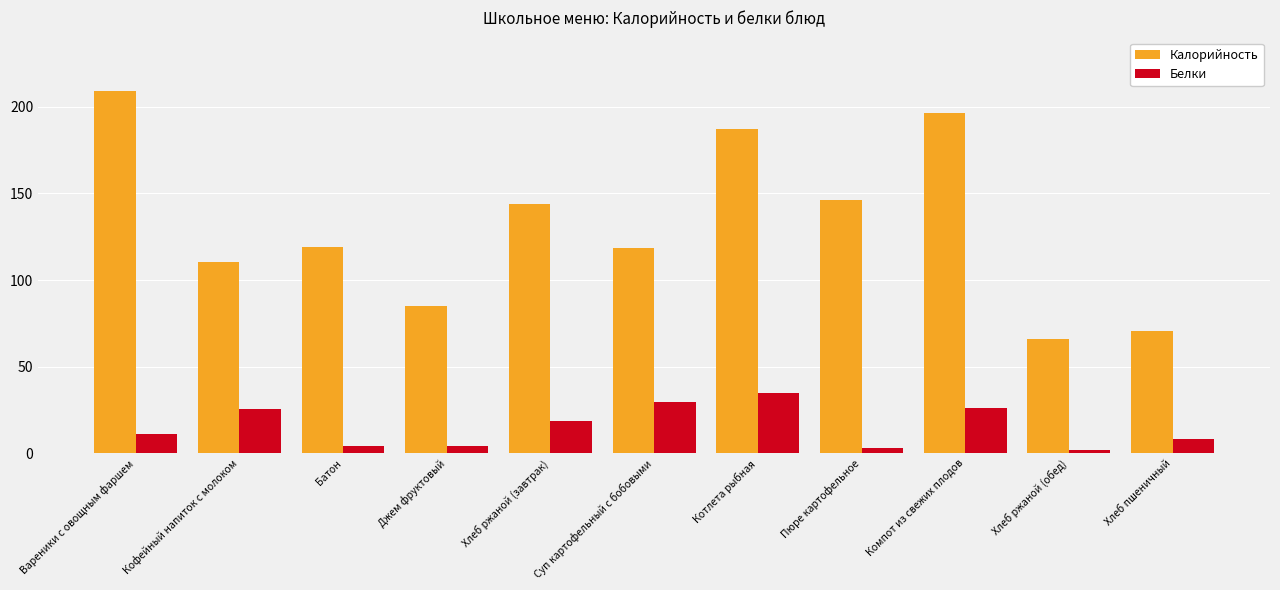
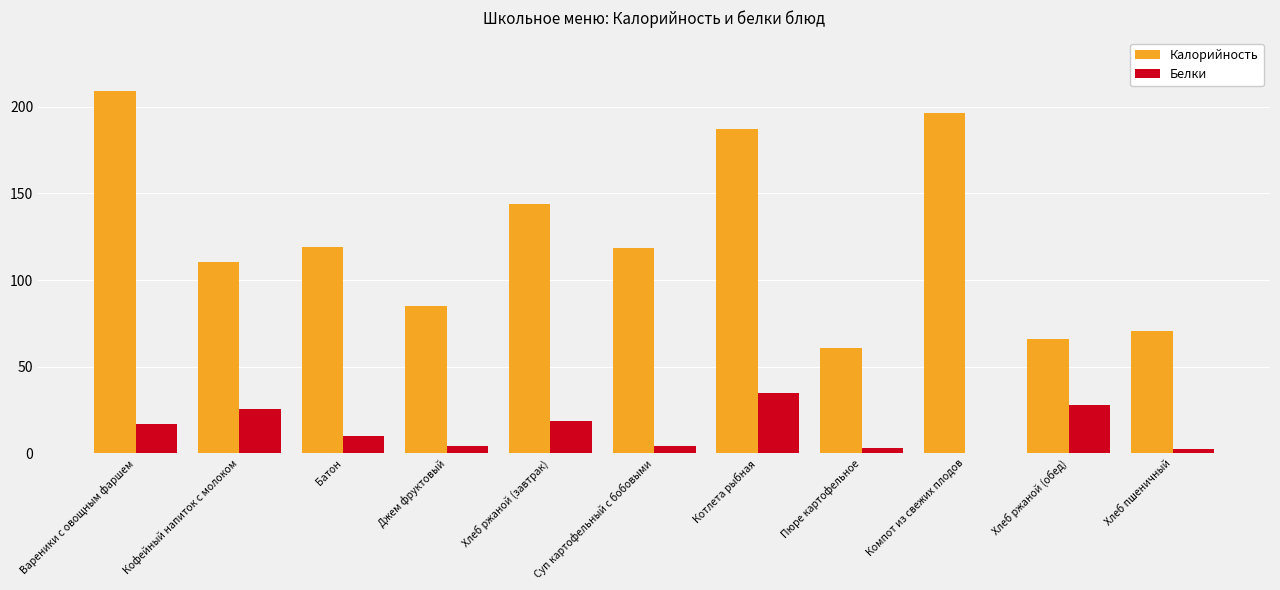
Белки, Вареники с овощным фаршем: 11 -> 17
Белки, Батон: 4 -> 10
Белки, Суп картофельный с бобовыми: 29 -> 4
Калорийность, Пюре картофельное: 146 -> 61
Белки, Компот из свежих плодов: 26 -> 0
Белки, Хлеб ржаной (обед): 2 -> 28
Белки, Хлеб пшеничный: 8 -> 2
